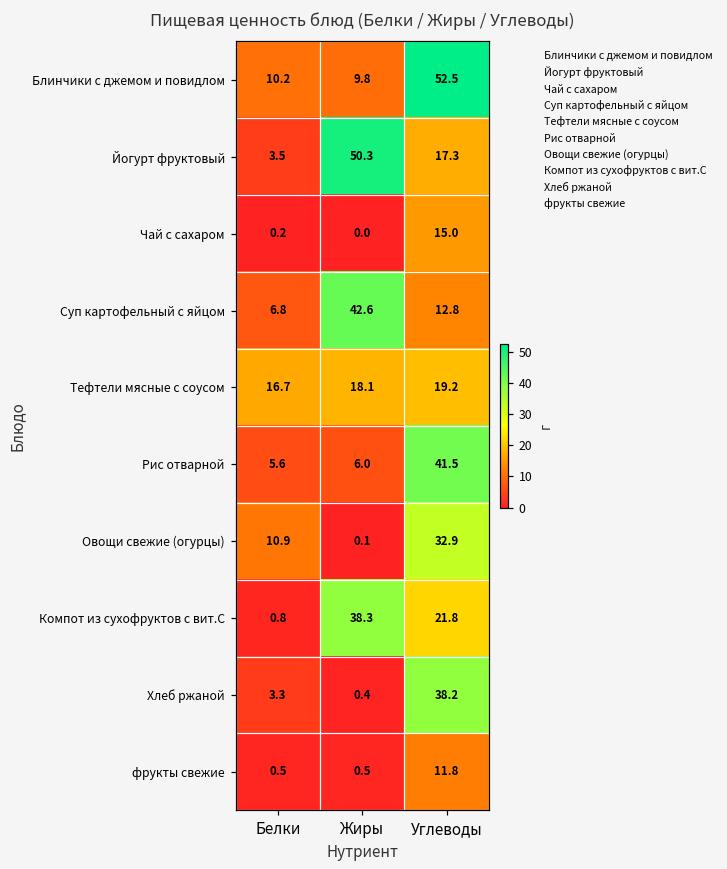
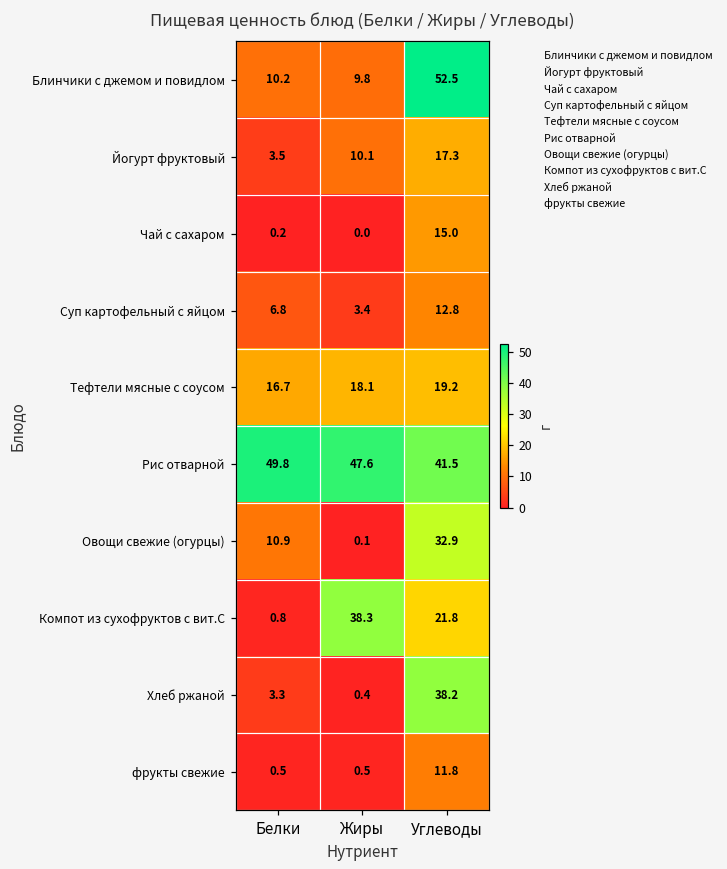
Йогурт фруктовый, Жиры: 50.3 -> 10.1
Суп картофельный с яйцом, Жиры: 42.6 -> 3.4
Рис отварной, Белки: 5.6 -> 49.8
Рис отварной, Жиры: 6.0 -> 47.6
